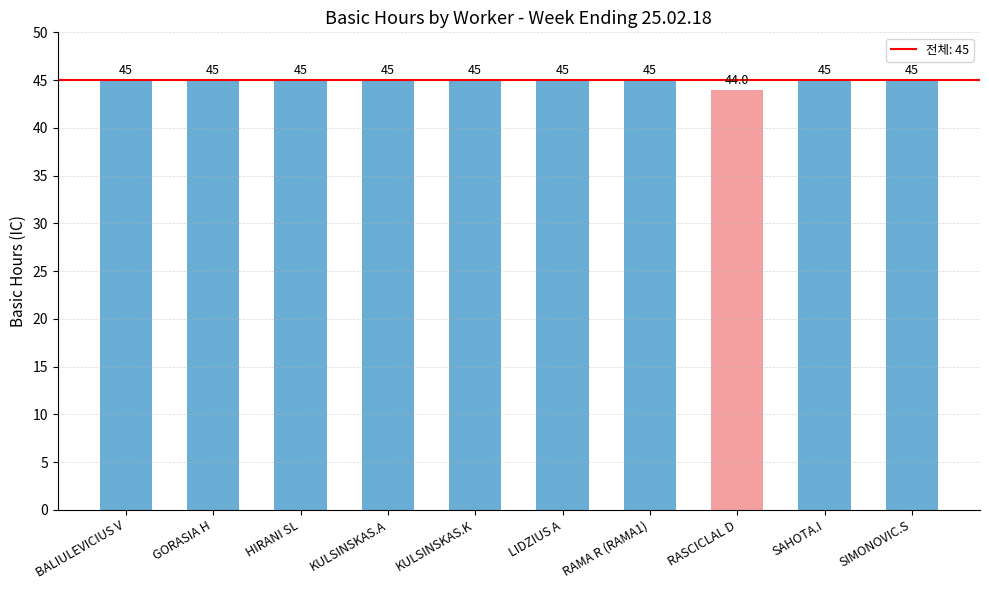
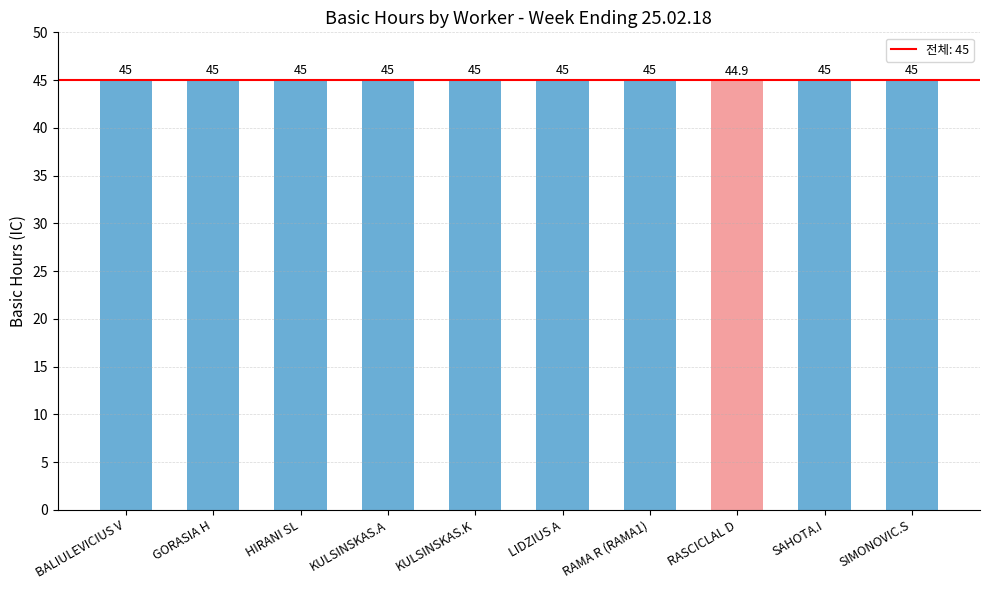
RASCICLAL D: 44.0 -> 44.9
